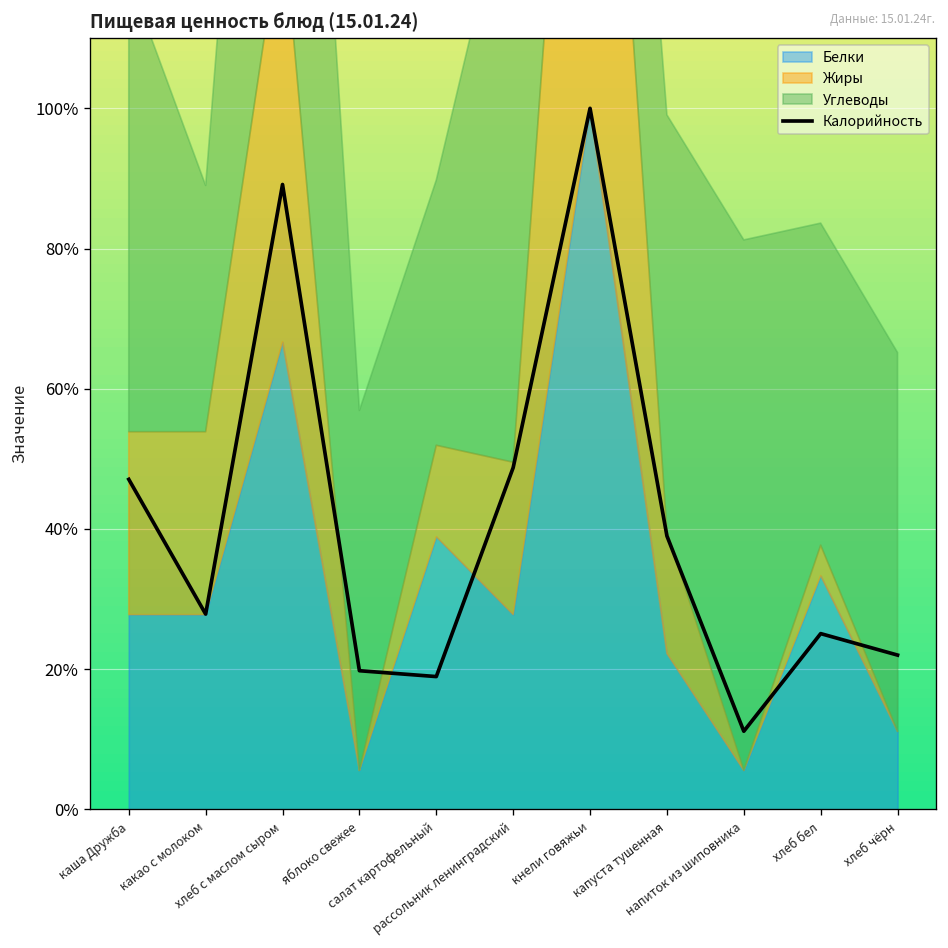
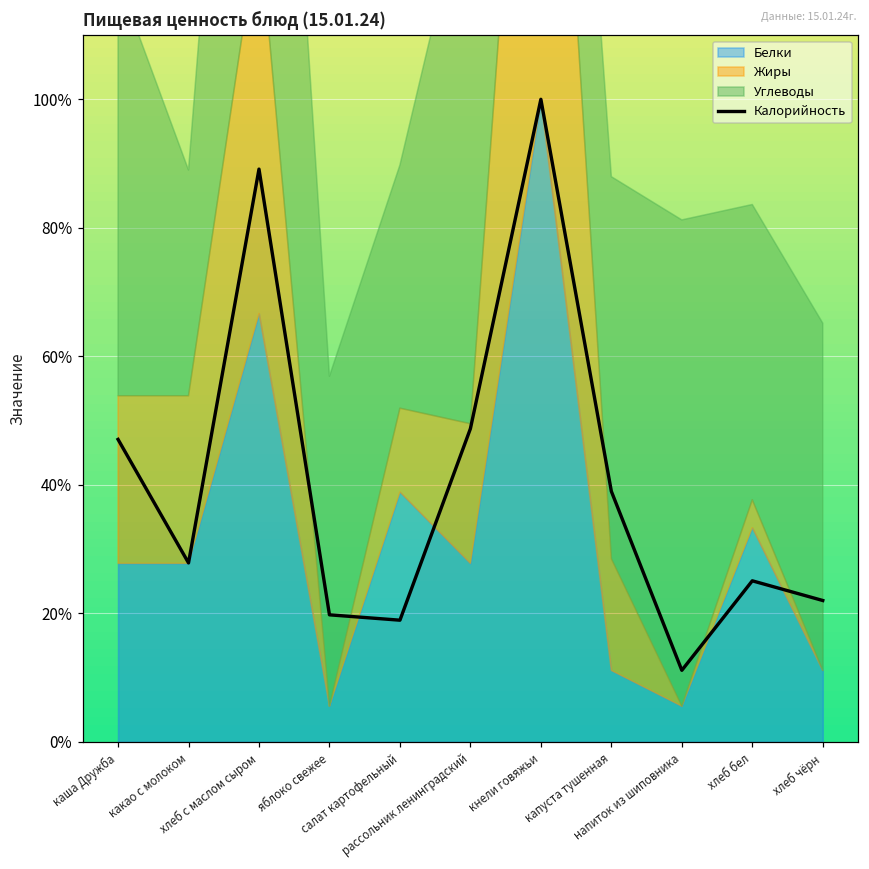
Белки, капуста тушенная: 22% -> 11%
